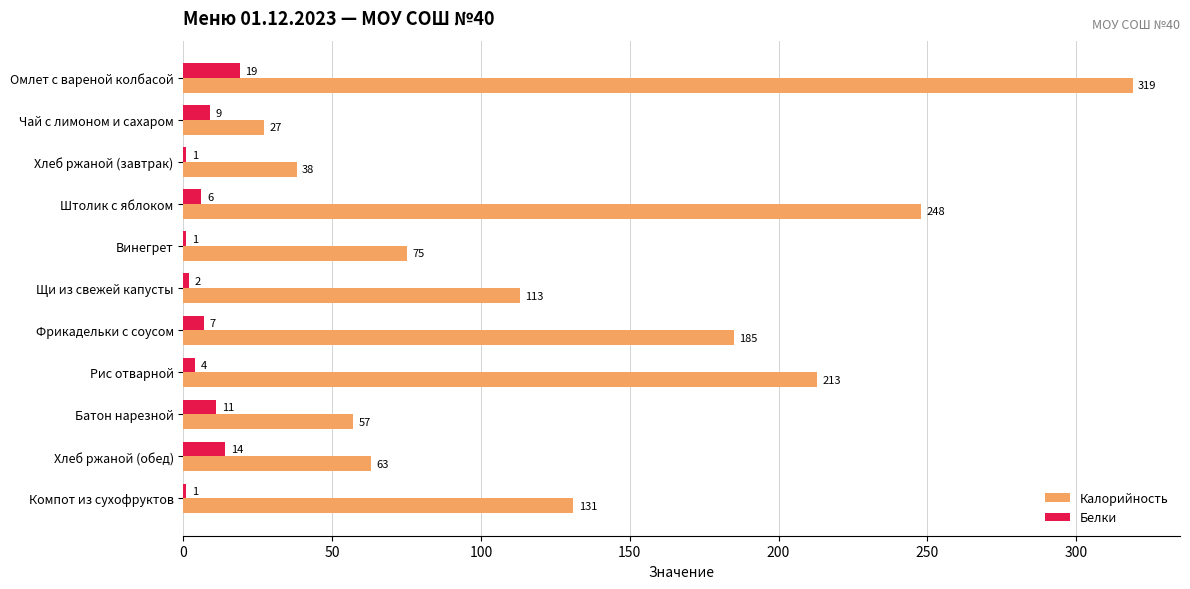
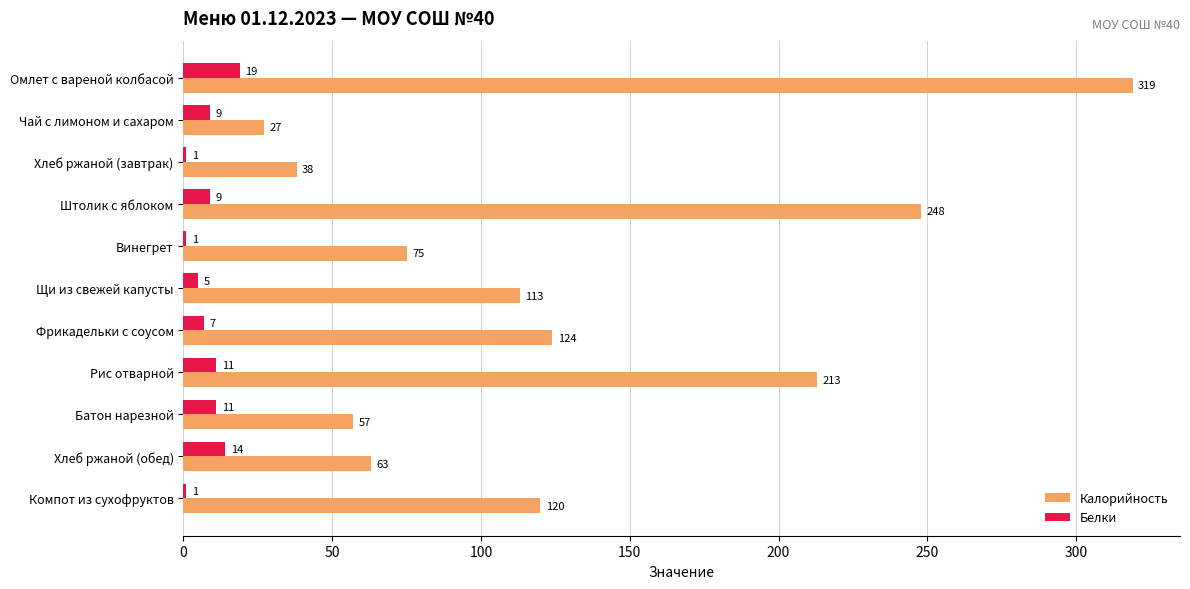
Белки, Штолик с яблоком: 6 -> 9
Белки, Щи из свежей капусты: 2 -> 5
Калорийность, Фрикадельки с соусом: 185 -> 124
Белки, Рис отварной: 4 -> 11
Калорийность, Компот из сухофруктов: 131 -> 120
